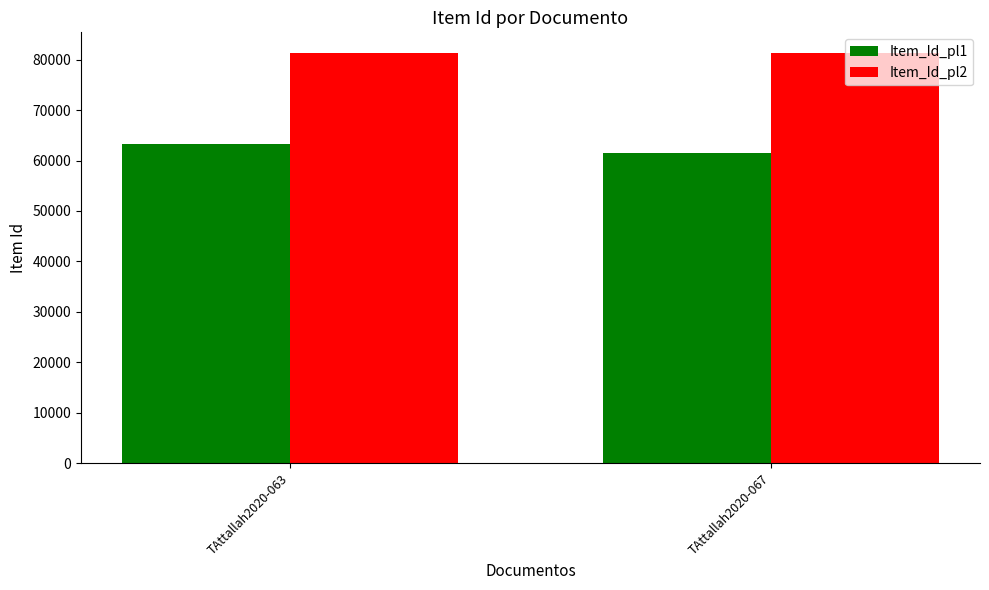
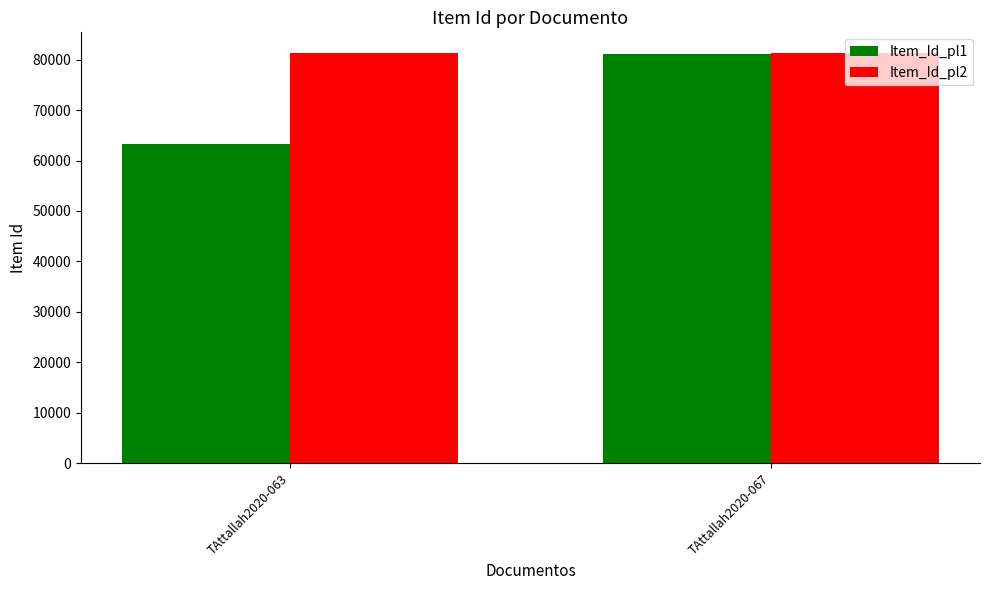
Item_Id_pl1, TAttallah2020-067: 61000 -> 81000
